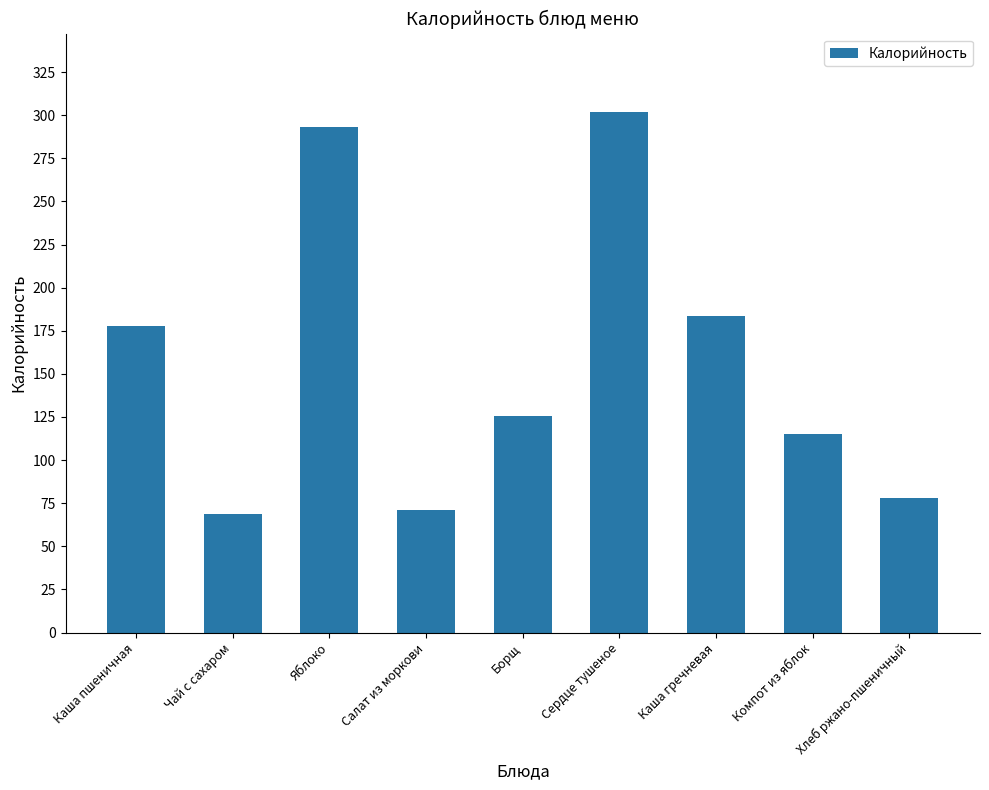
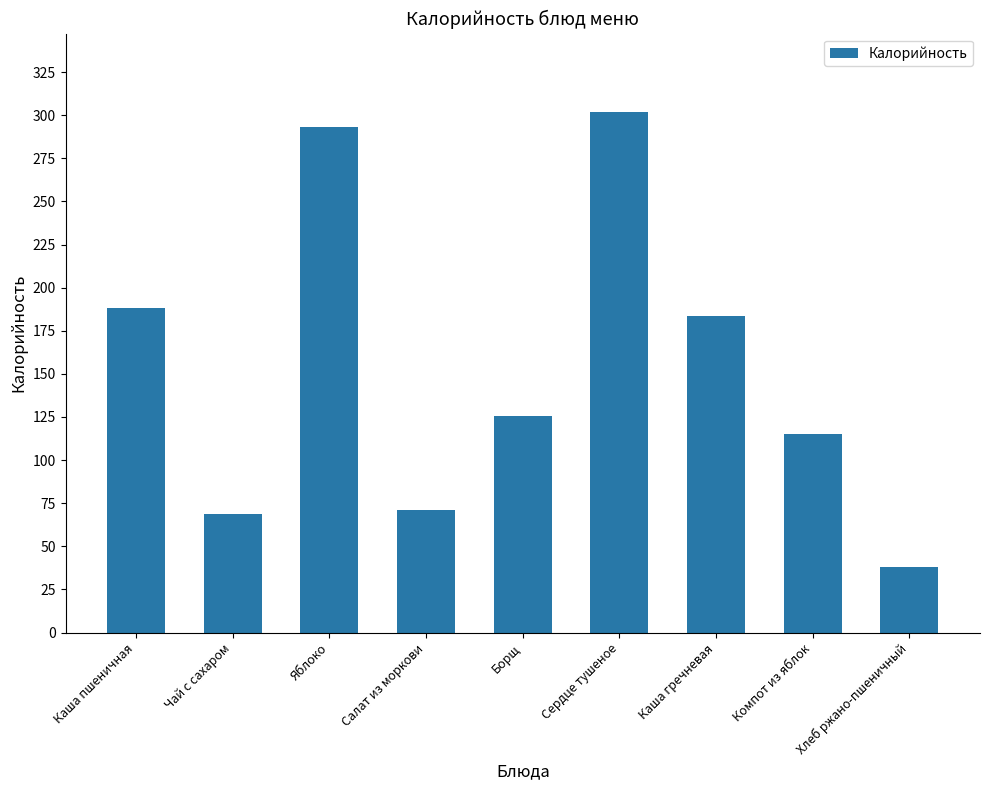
Каша пшеничная: 178 -> 188
Хлеб ржано-пшеничный: 78 -> 38
